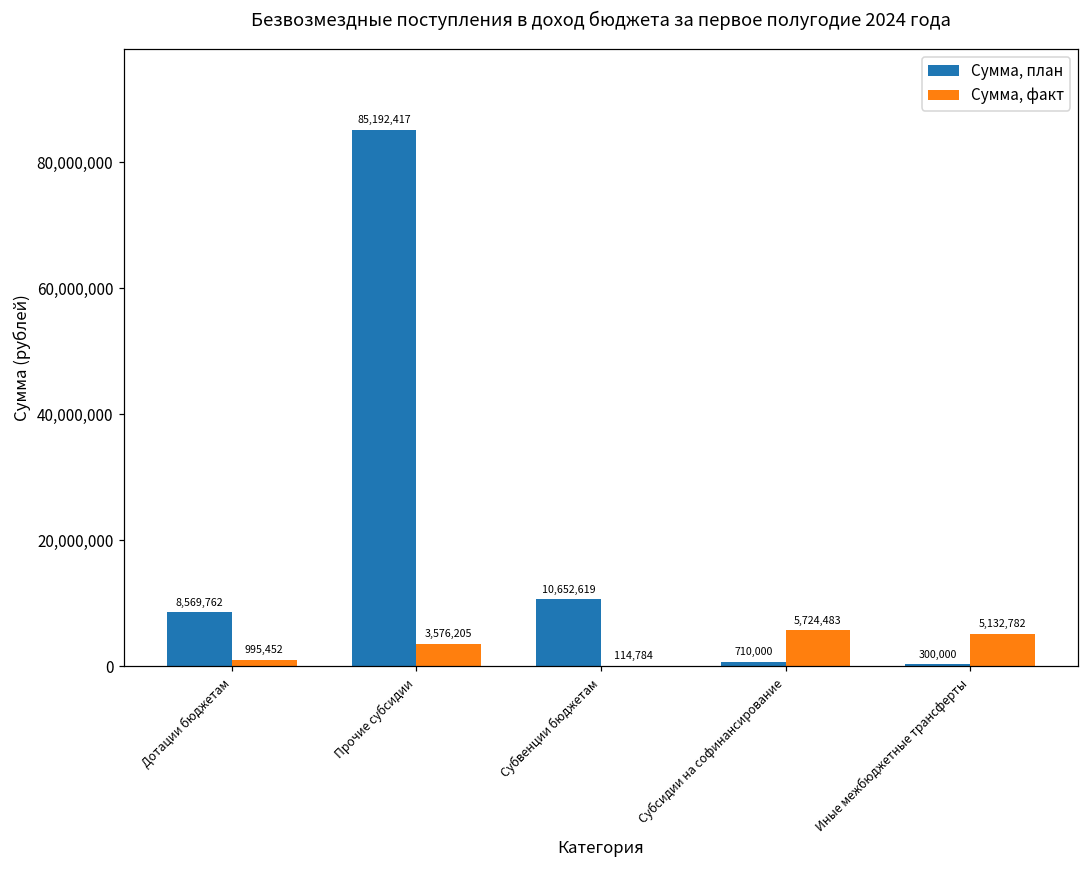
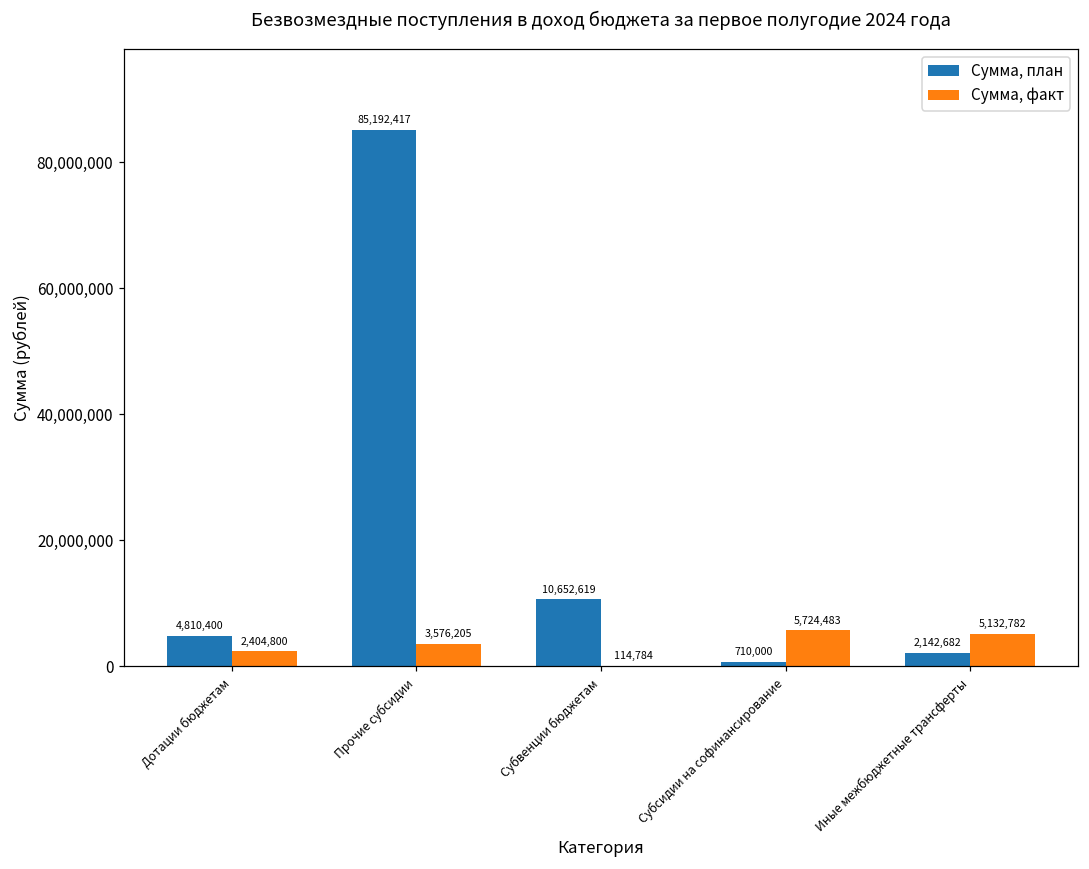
Сумма, план, Дотации бюджетам: 8,569,762 -> 4,810,400
Сумма, факт, Дотации бюджетам: 995,452 -> 2,404,800
Сумма, план, Иные межбюджетные трансферты: 300,000 -> 2,142,682
